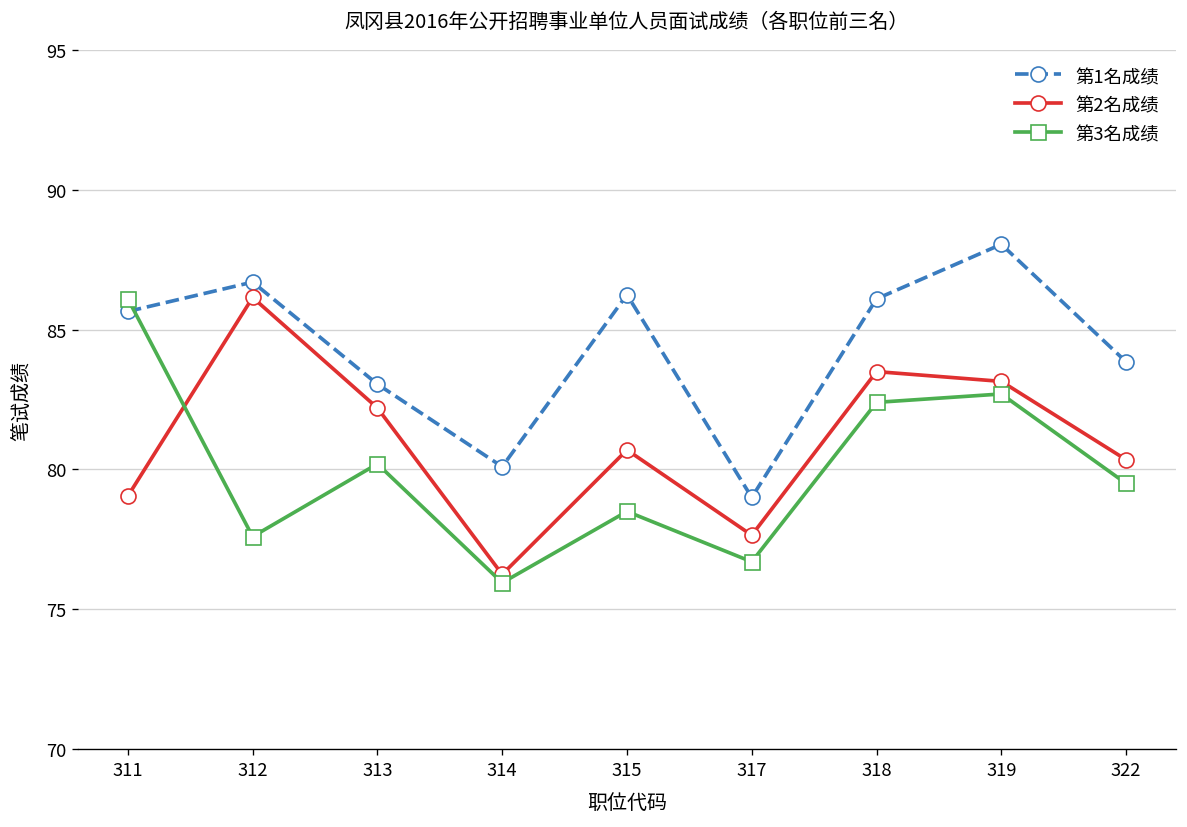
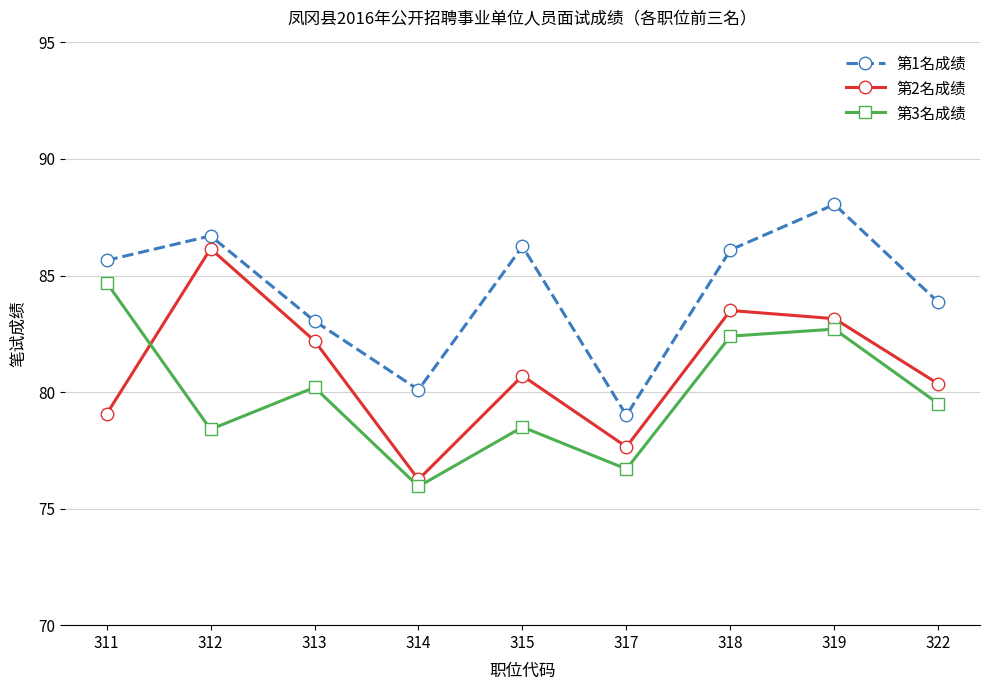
第3名成绩, 311: 86.1 -> 84.7
第3名成绩, 312: 77.6 -> 78.4
